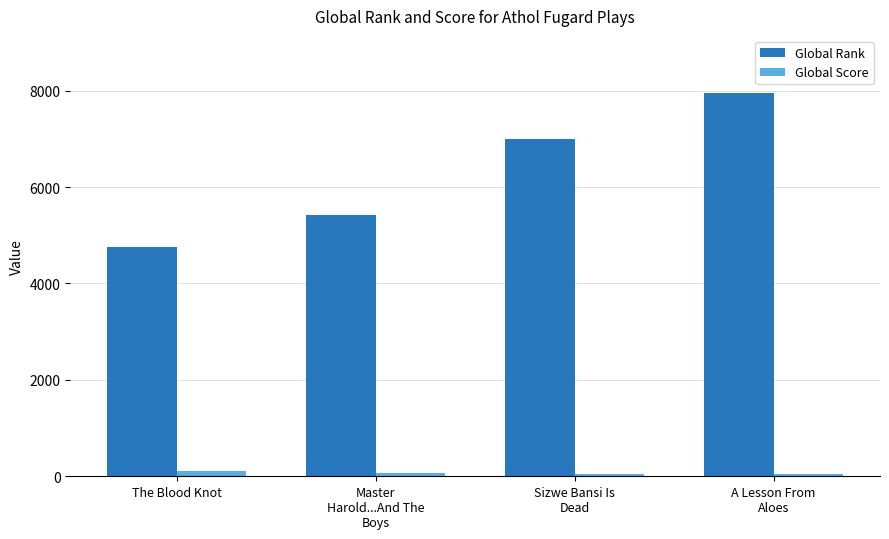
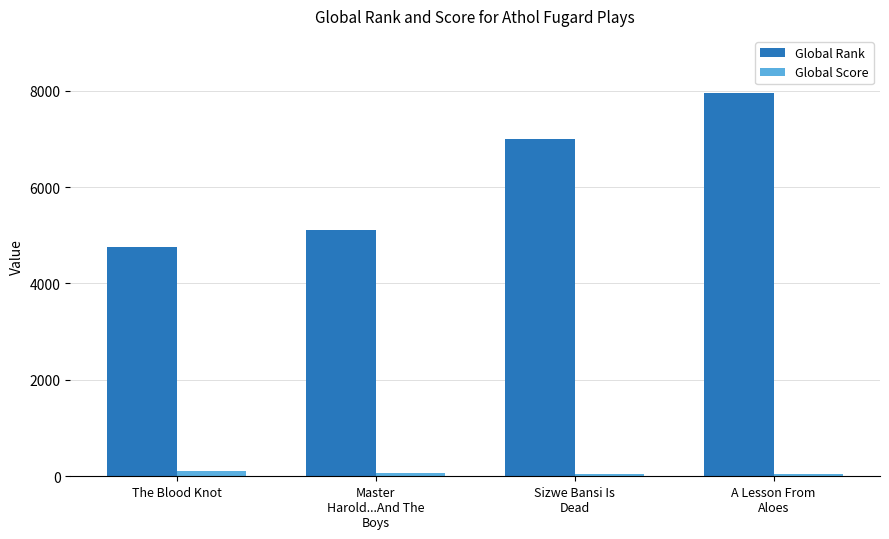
Global Rank, Master Harold...And The Boys: 5400 -> 5100
